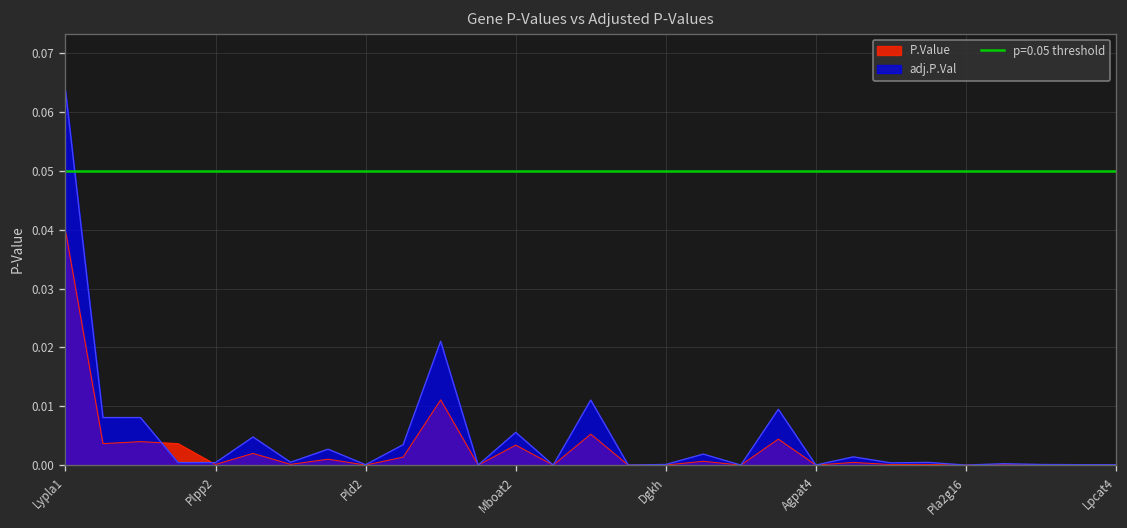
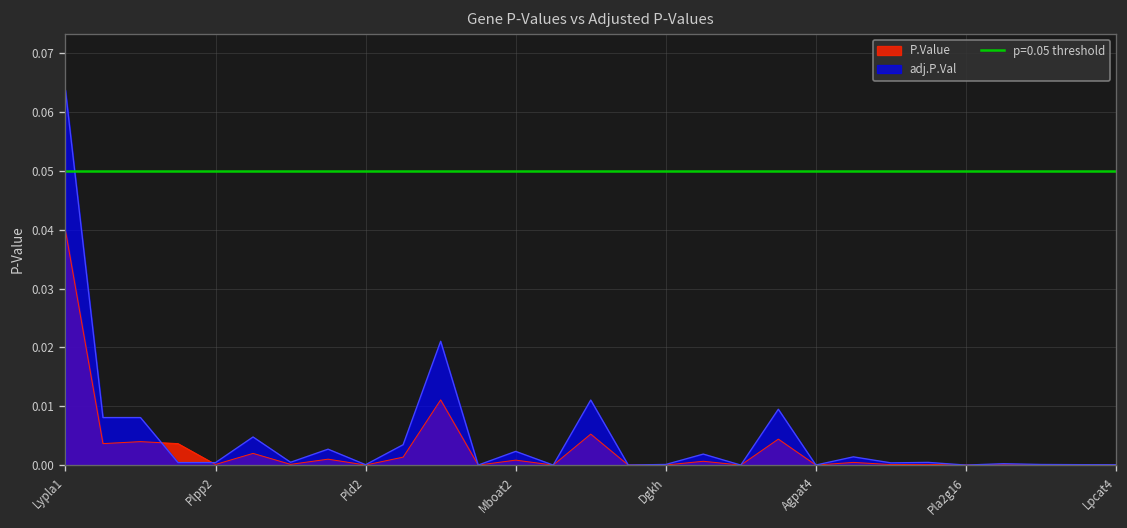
P.Value, Mboat2: 0.003 -> 0.001
adj.P.Val, Mboat2: 0.006 -> 0.002
